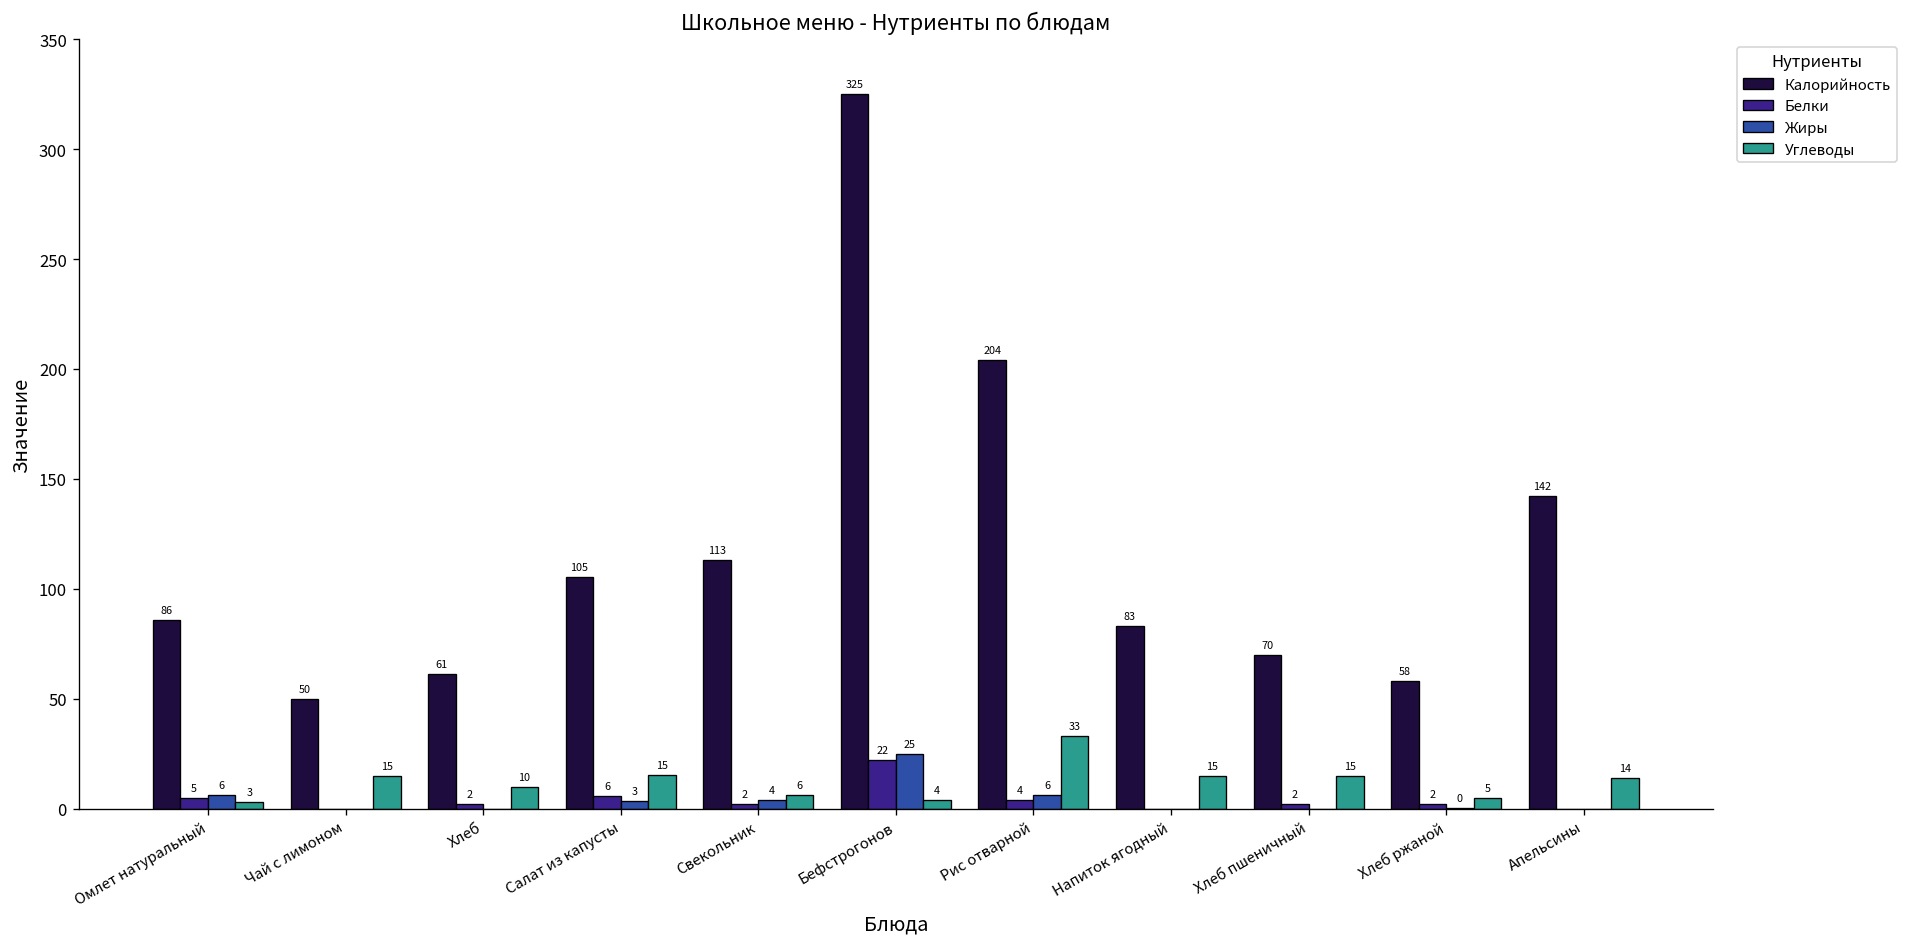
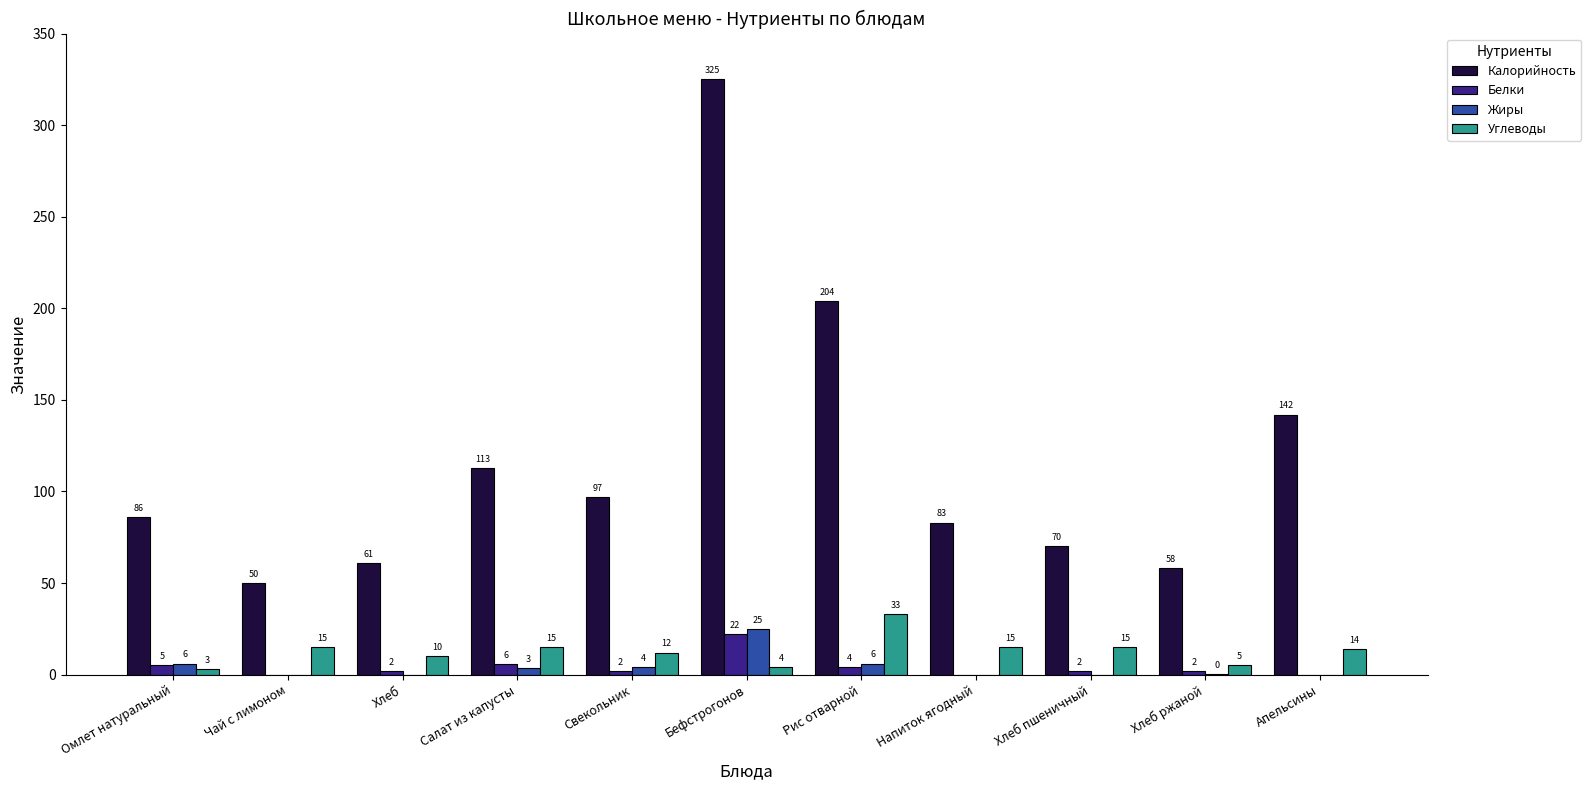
Калорийность, Салат из капусты: 105 -> 113
Калорийность, Свекольник: 113 -> 97
Углеводы, Свекольник: 6 -> 12
